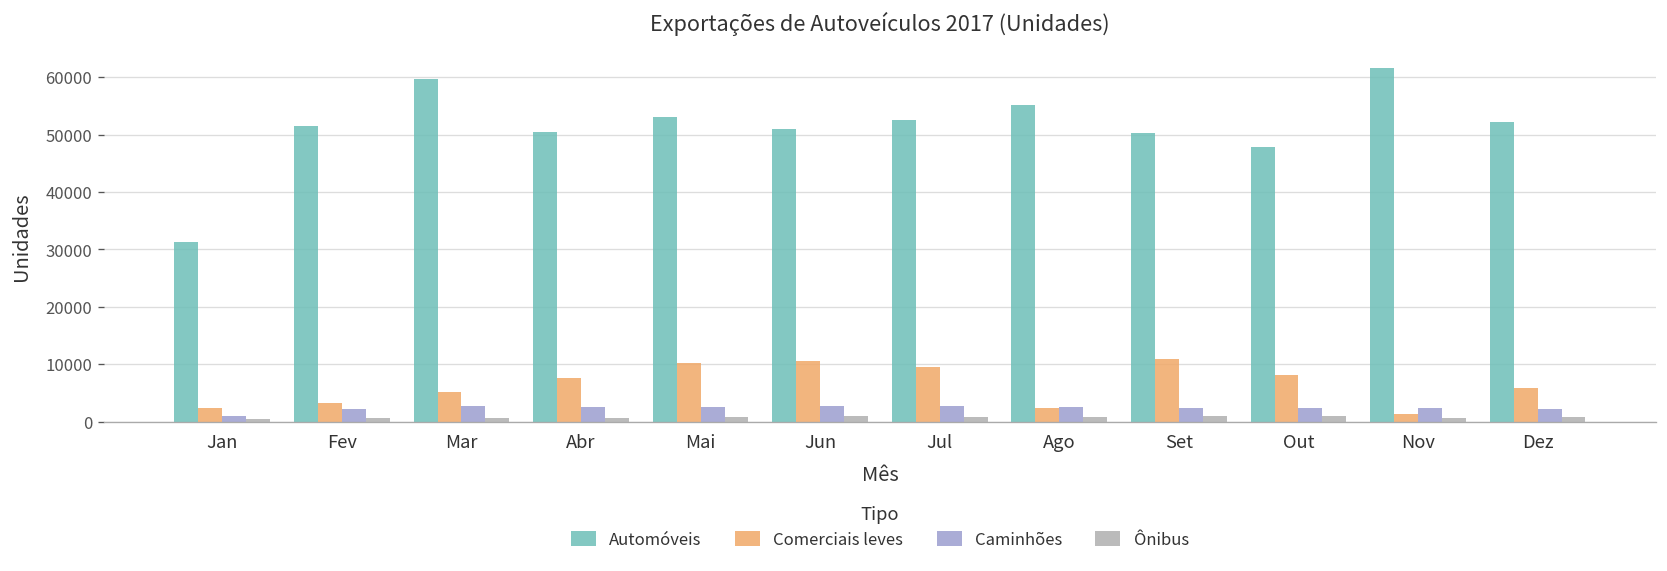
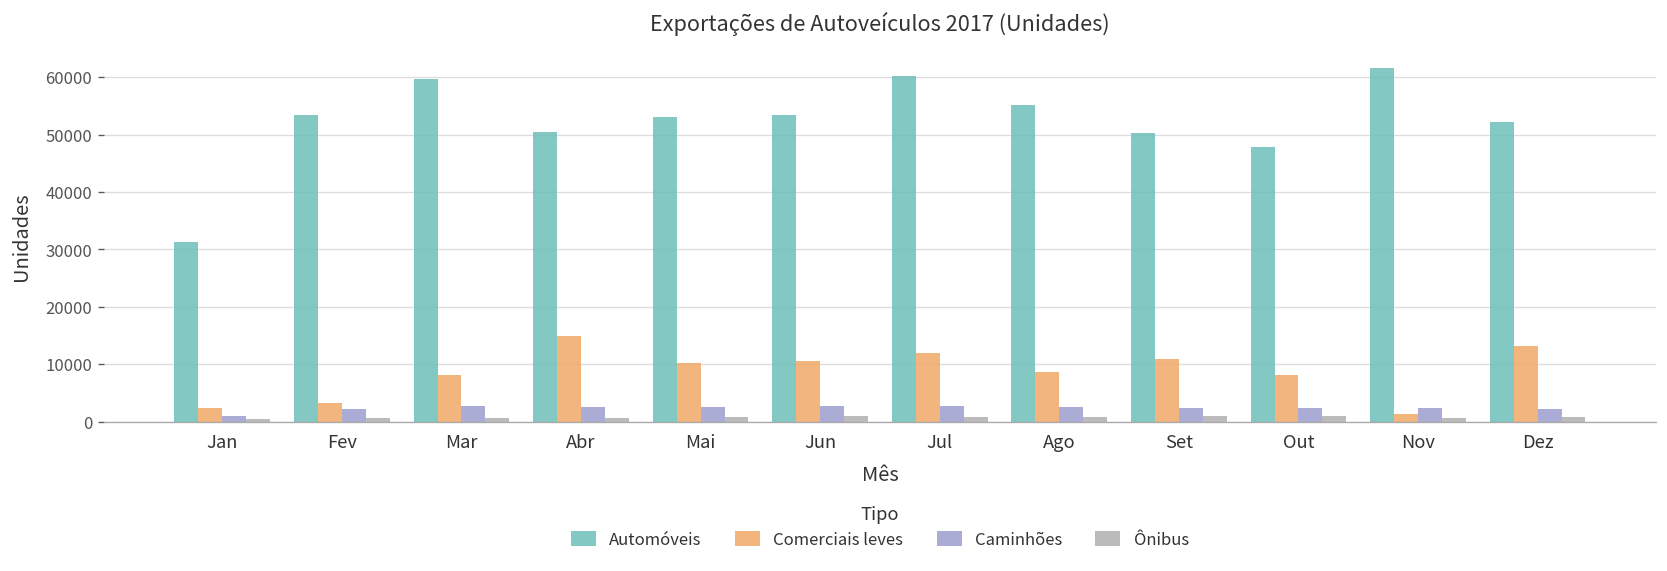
Automóveis, Fev: 52000 -> 53000
Comerciais leves, Mar: 5000 -> 8000
Comerciais leves, Abr: 8000 -> 15000
Automóveis, Jun: 51000 -> 53000
Automóveis, Jul: 53000 -> 60000
Comerciais leves, Jul: 10000 -> 12000
Comerciais leves, Ago: 2000 -> 9000
Comerciais leves, Dez: 6000 -> 13000
